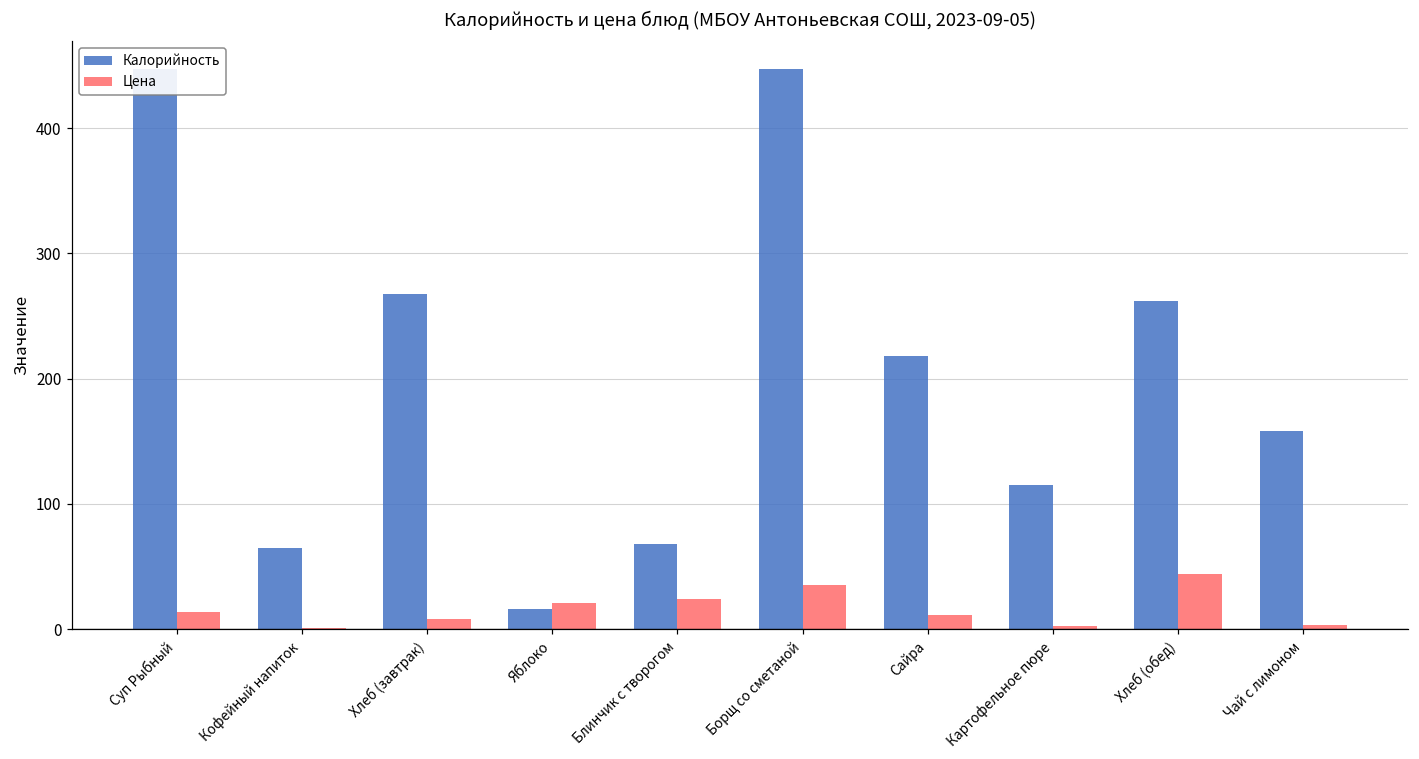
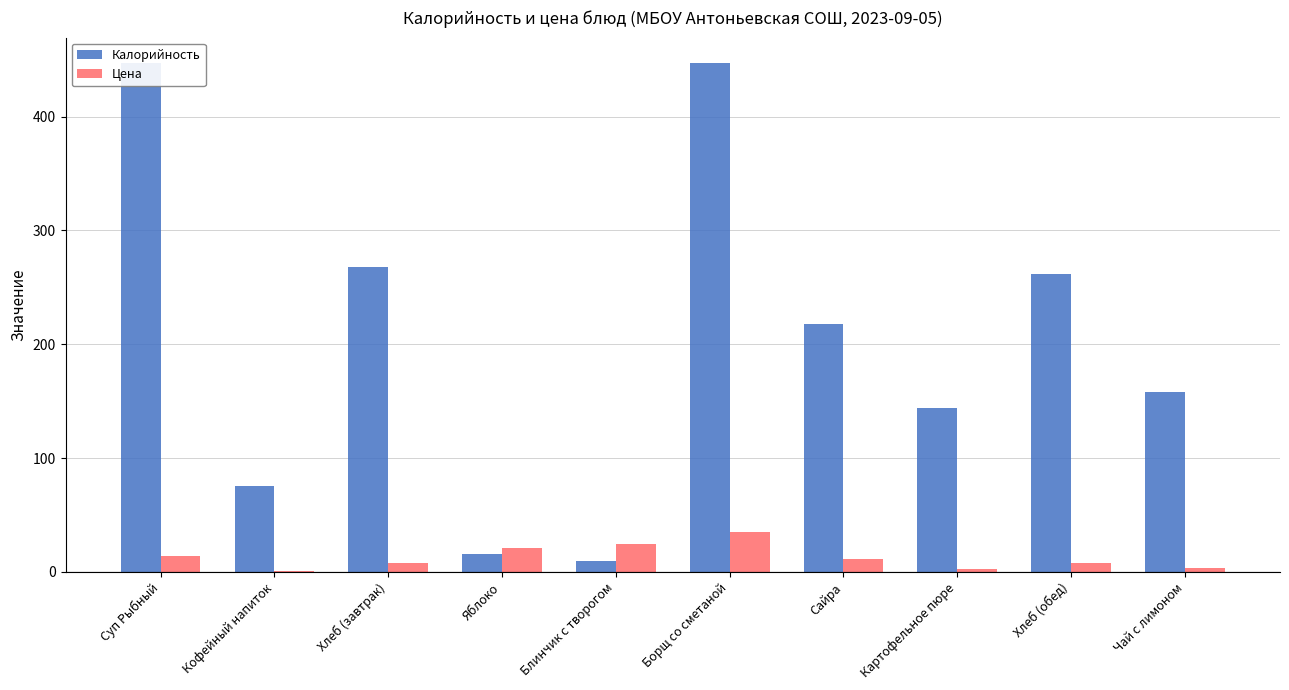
Калорийность, Кофейный напиток: 65 -> 76
Калорийность, Блинчик с творогом: 68 -> 10
Калорийность, Картофельное пюре: 115 -> 144
Цена, Хлеб (обед): 44 -> 8
